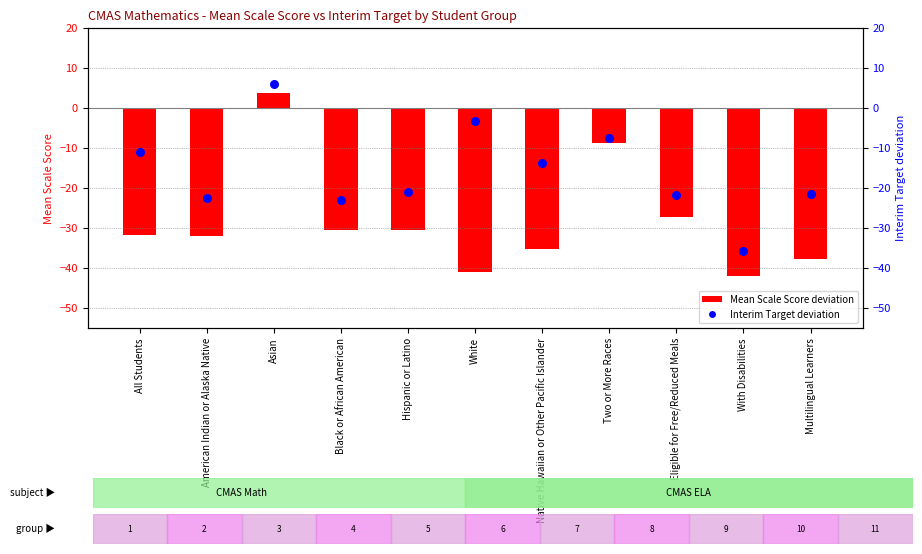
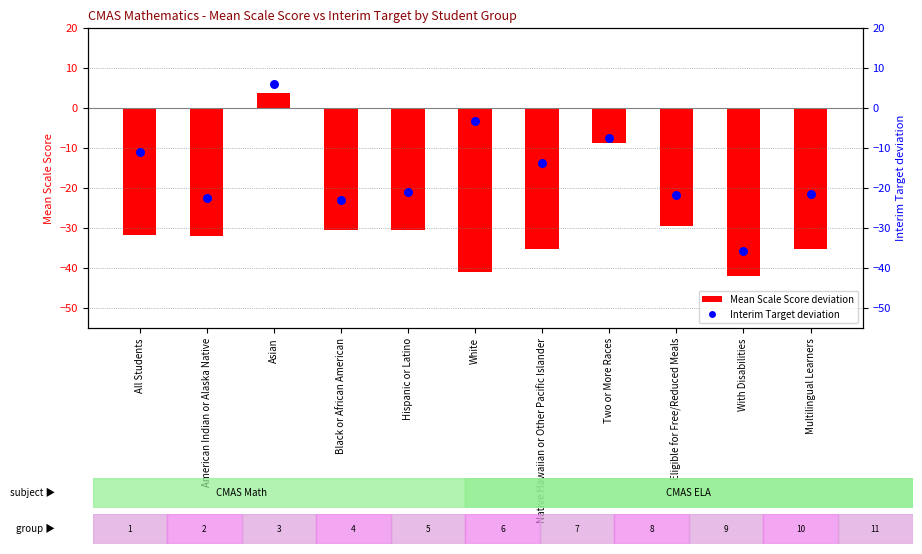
Mean Scale Score deviation, Eligible for Free/Reduced Meals: -27 -> -30
Mean Scale Score deviation, Multilingual Learners: -38 -> -35
